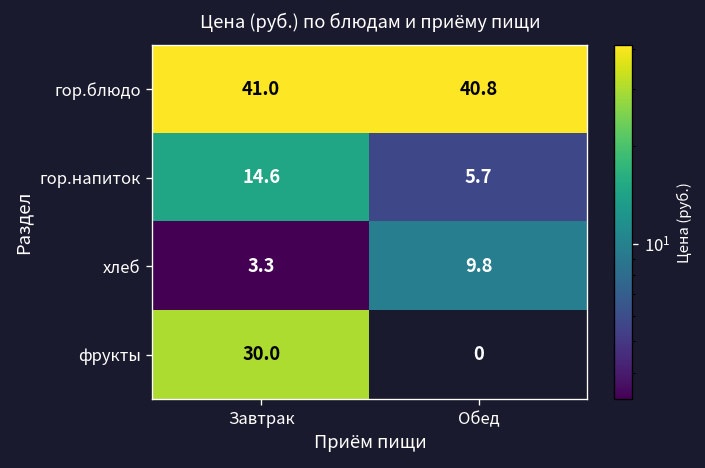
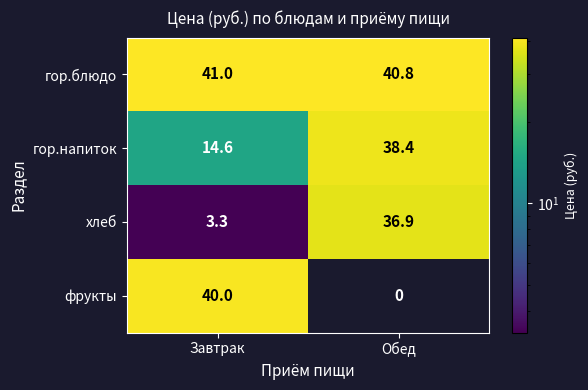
гор.напиток, Обед: 5.7 -> 38.4
хлеб, Обед: 9.8 -> 36.9
фрукты, Завтрак: 30.0 -> 40.0
